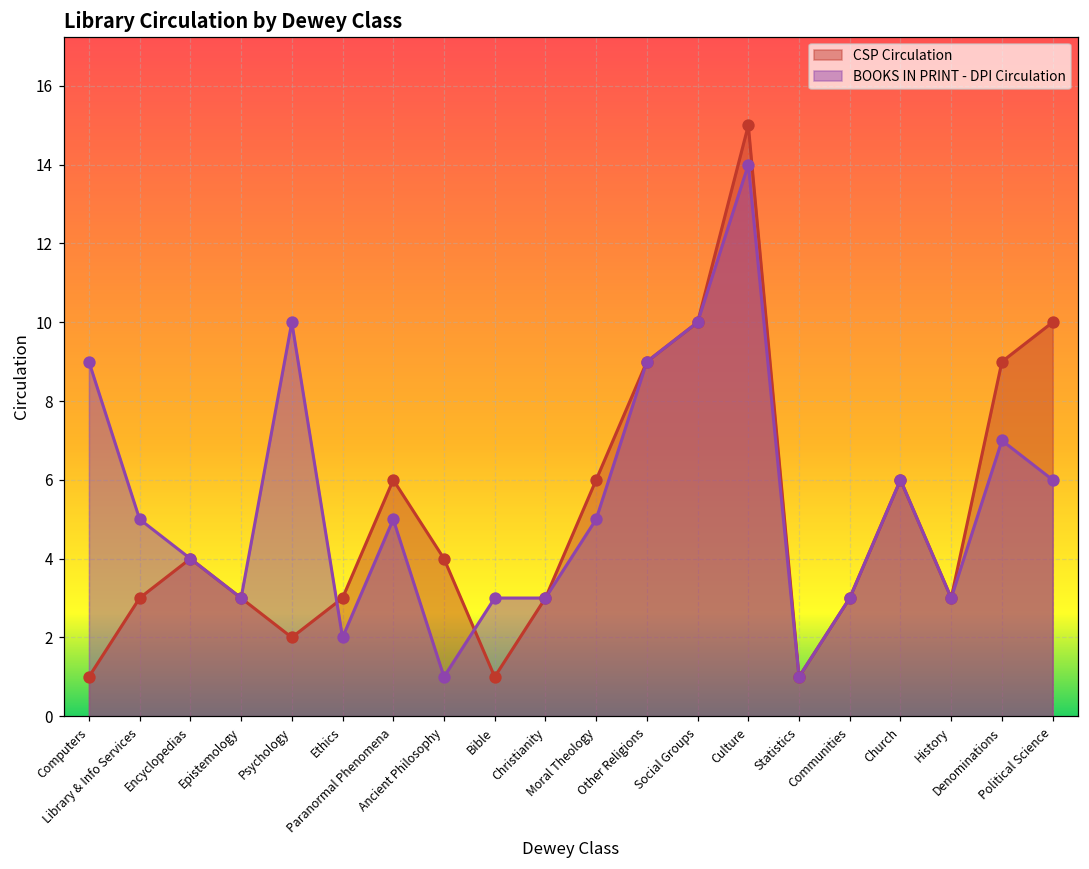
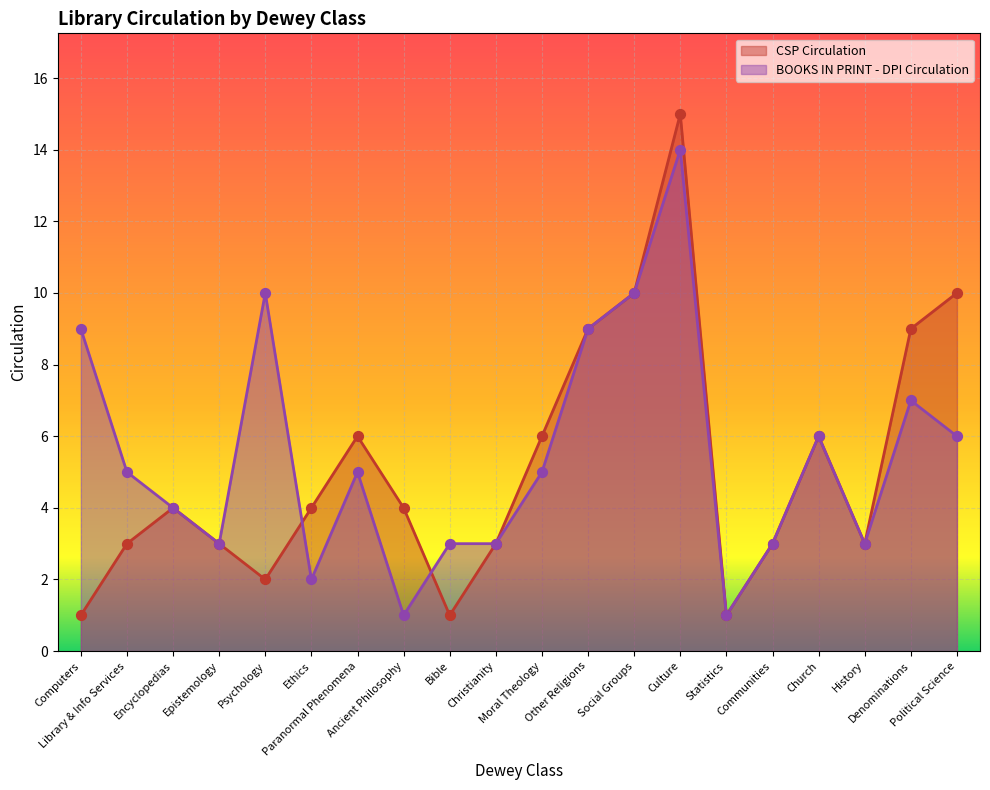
CSP Circulation, Ethics: 3 -> 4
